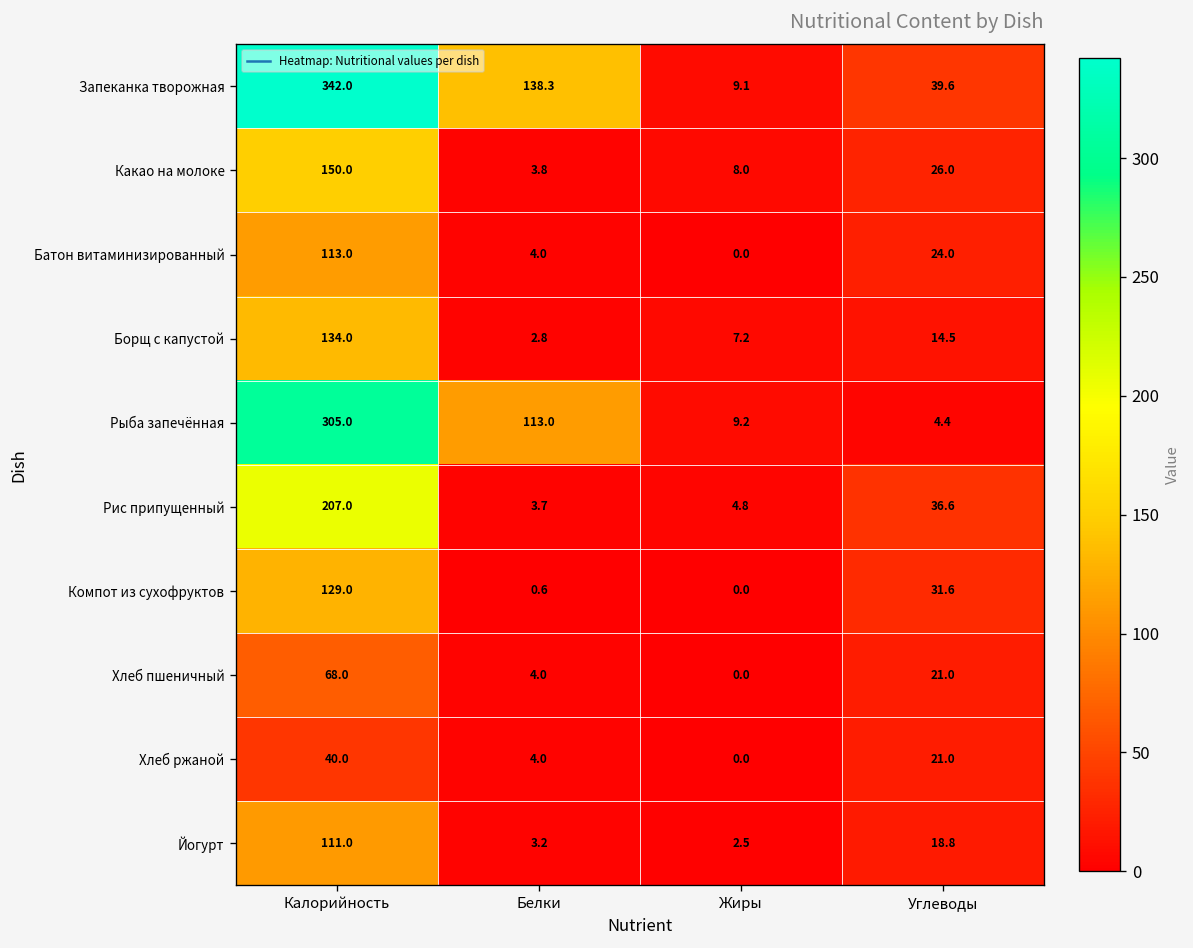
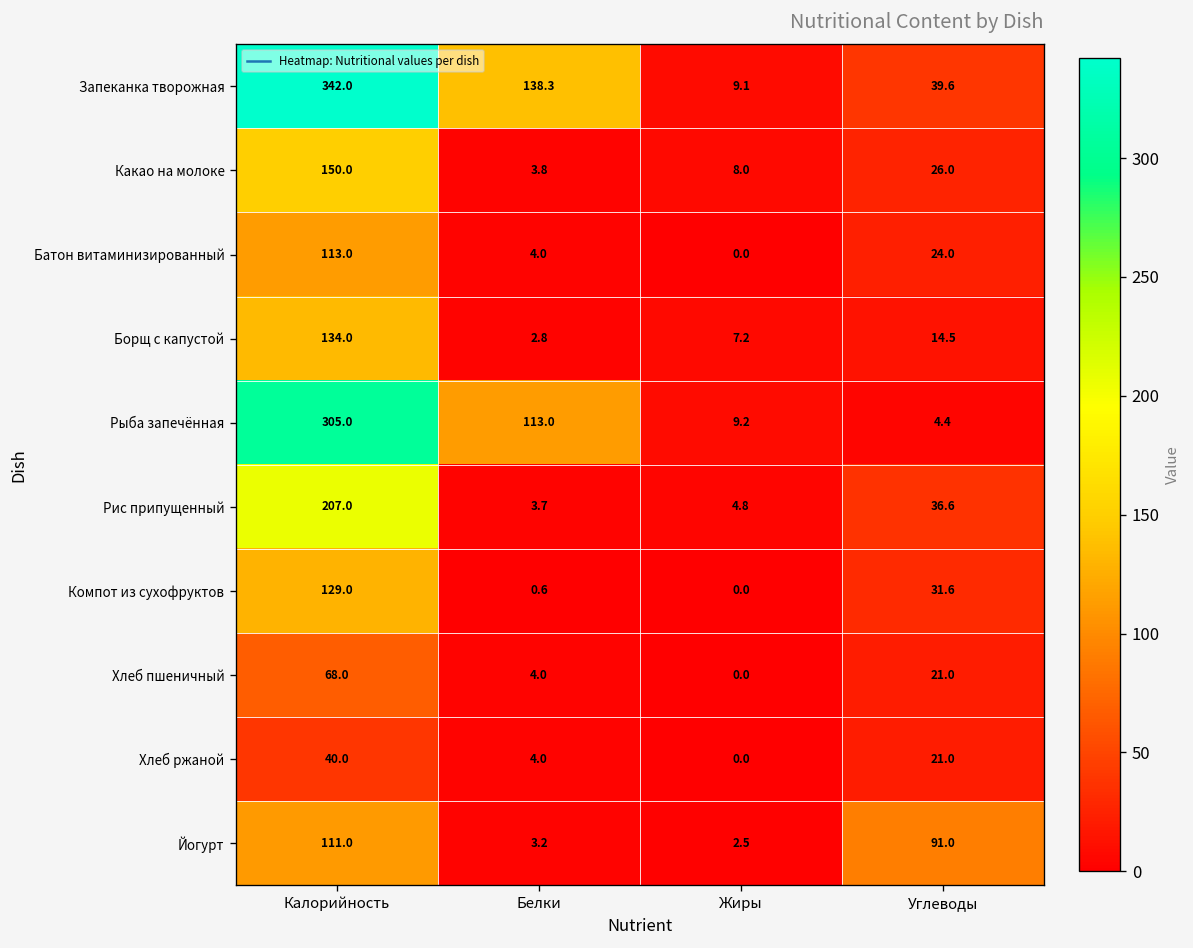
Йогурт, Углеводы: 18.8 -> 91.0
